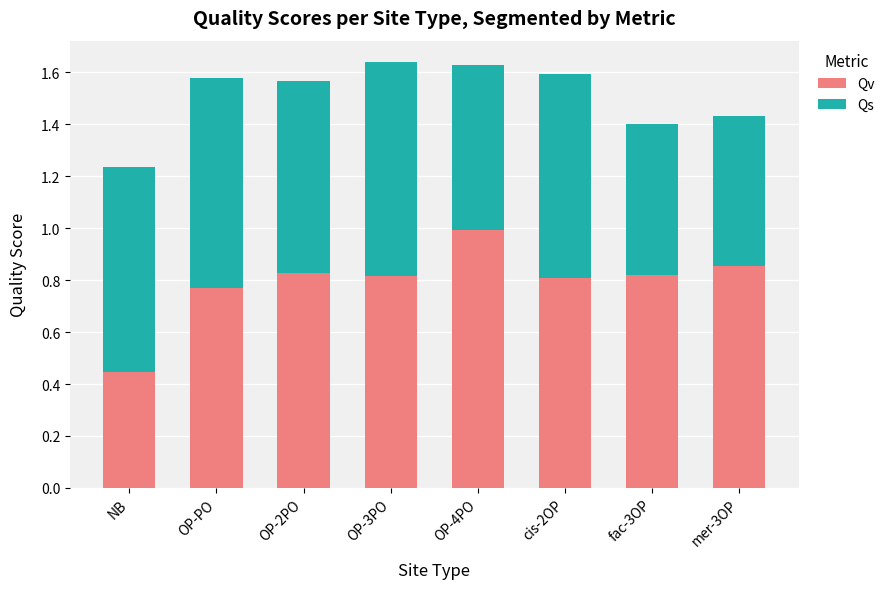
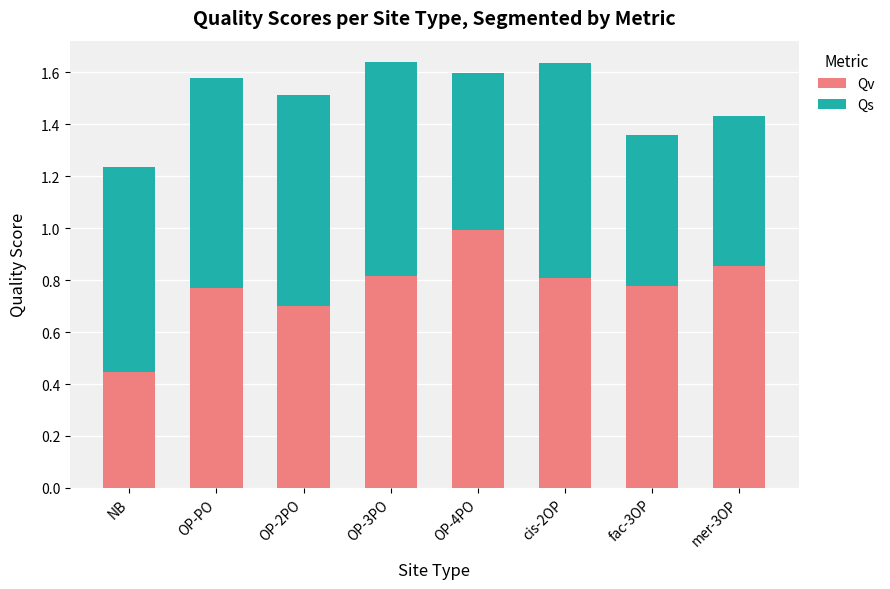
Qv, OP-2PO: 0.83 -> 0.70
Qs, OP-2PO: 0.74 -> 0.81
Qs, OP-4PO: 0.64 -> 0.60
Qs, cis-2OP: 0.79 -> 0.83
Qv, fac-3OP: 0.82 -> 0.78
